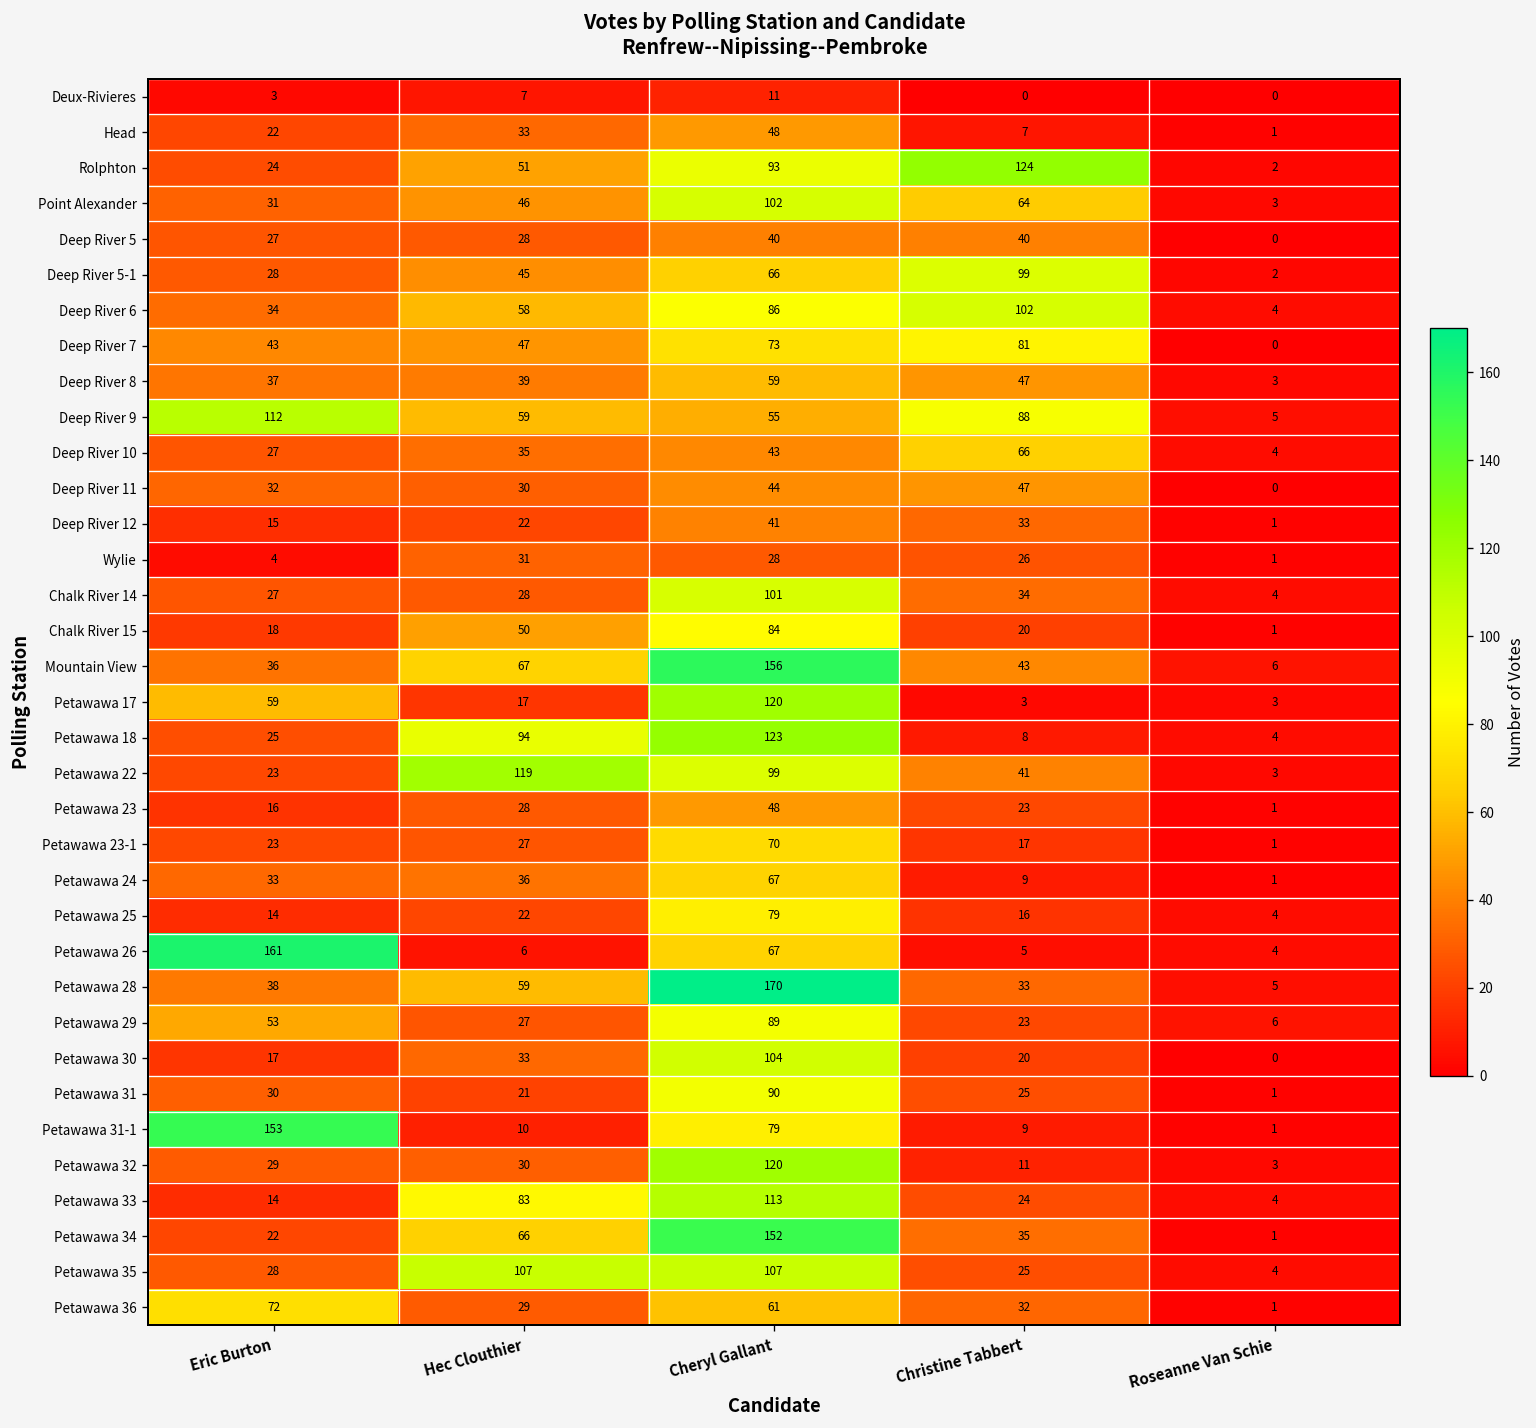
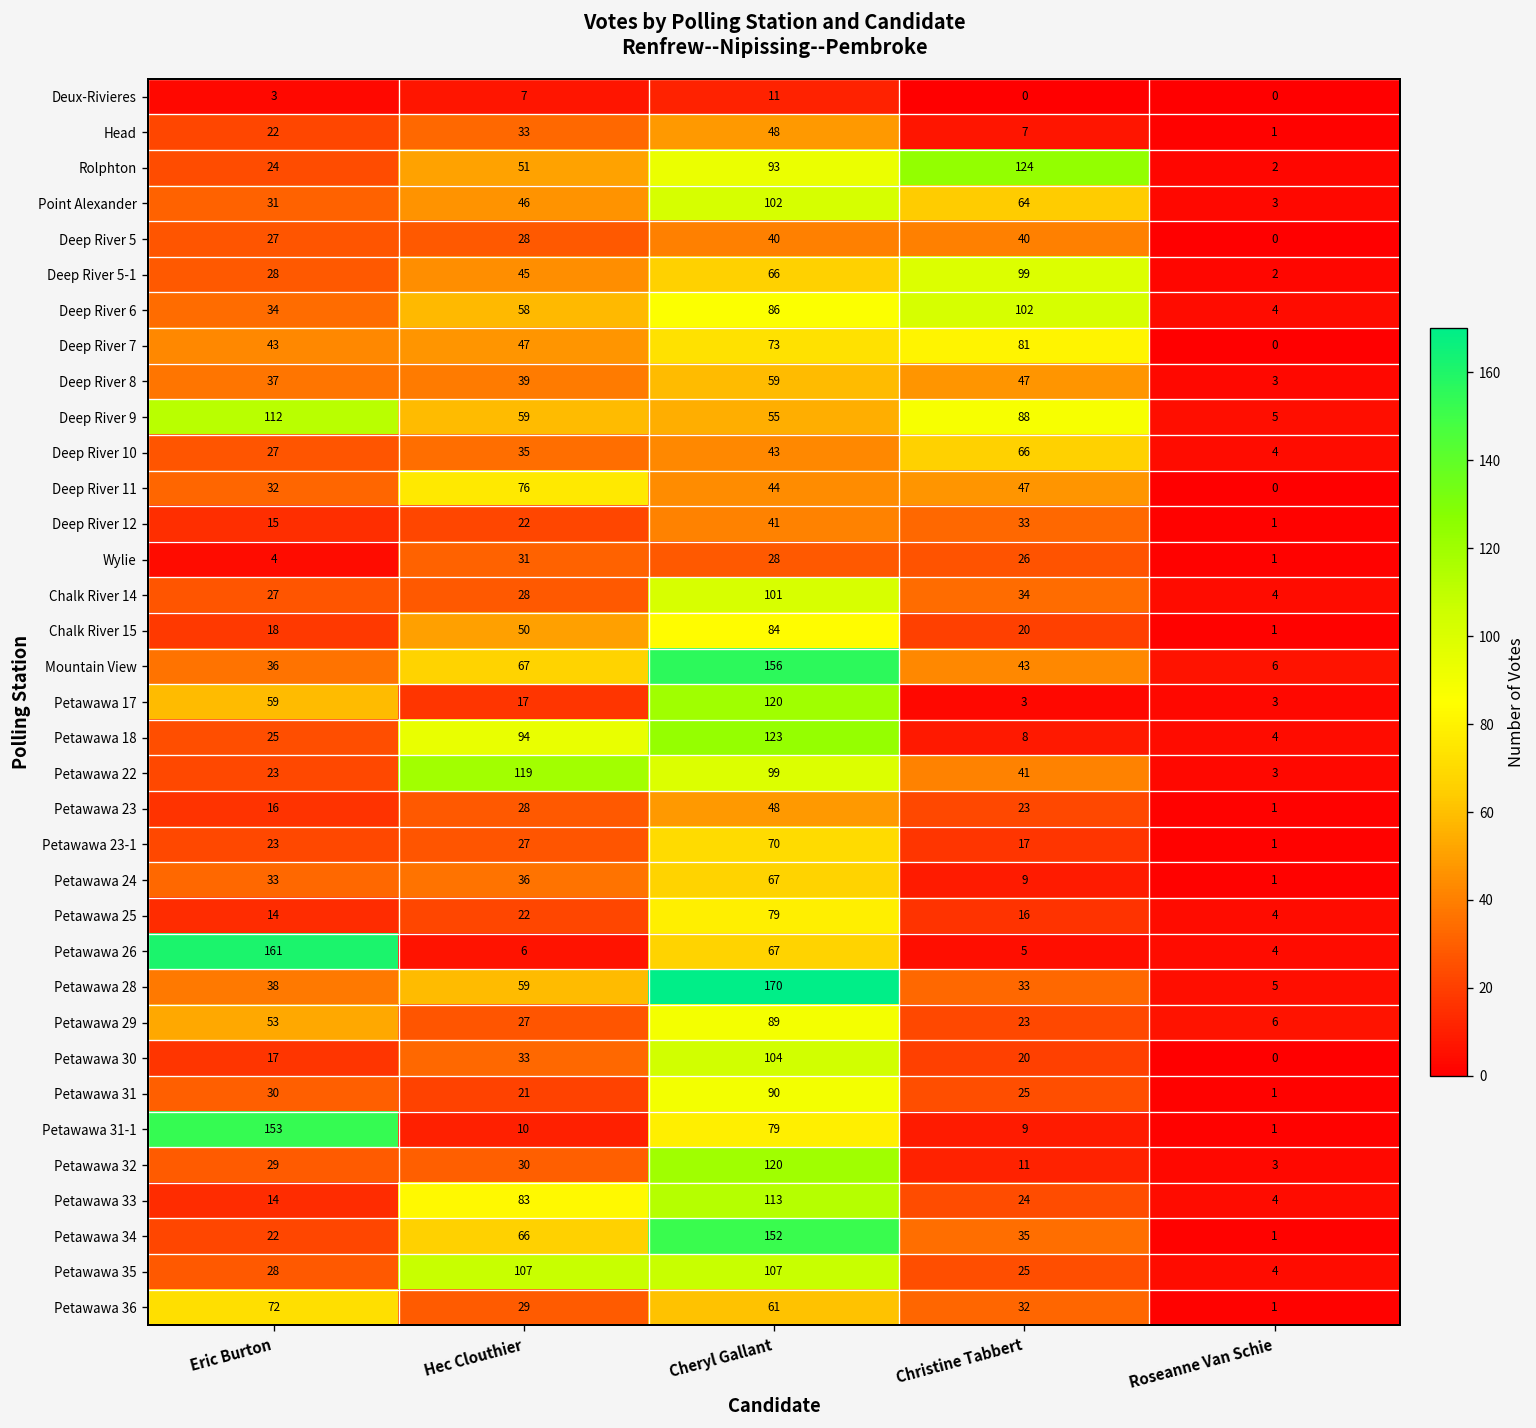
Deep River 11, Hec Clouthier: 30 -> 76
